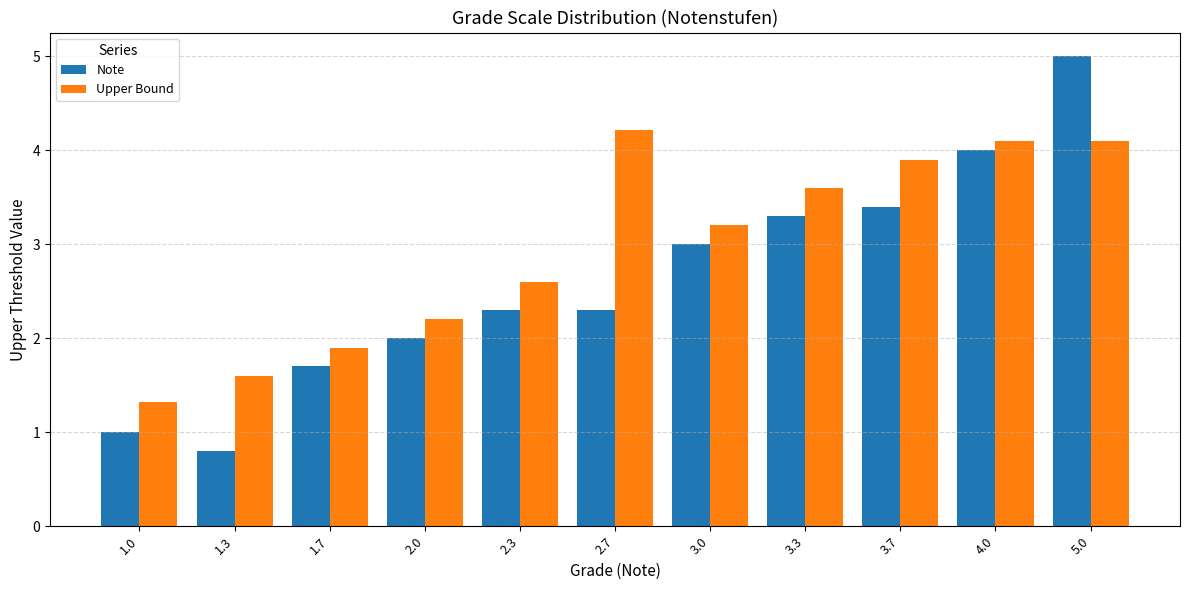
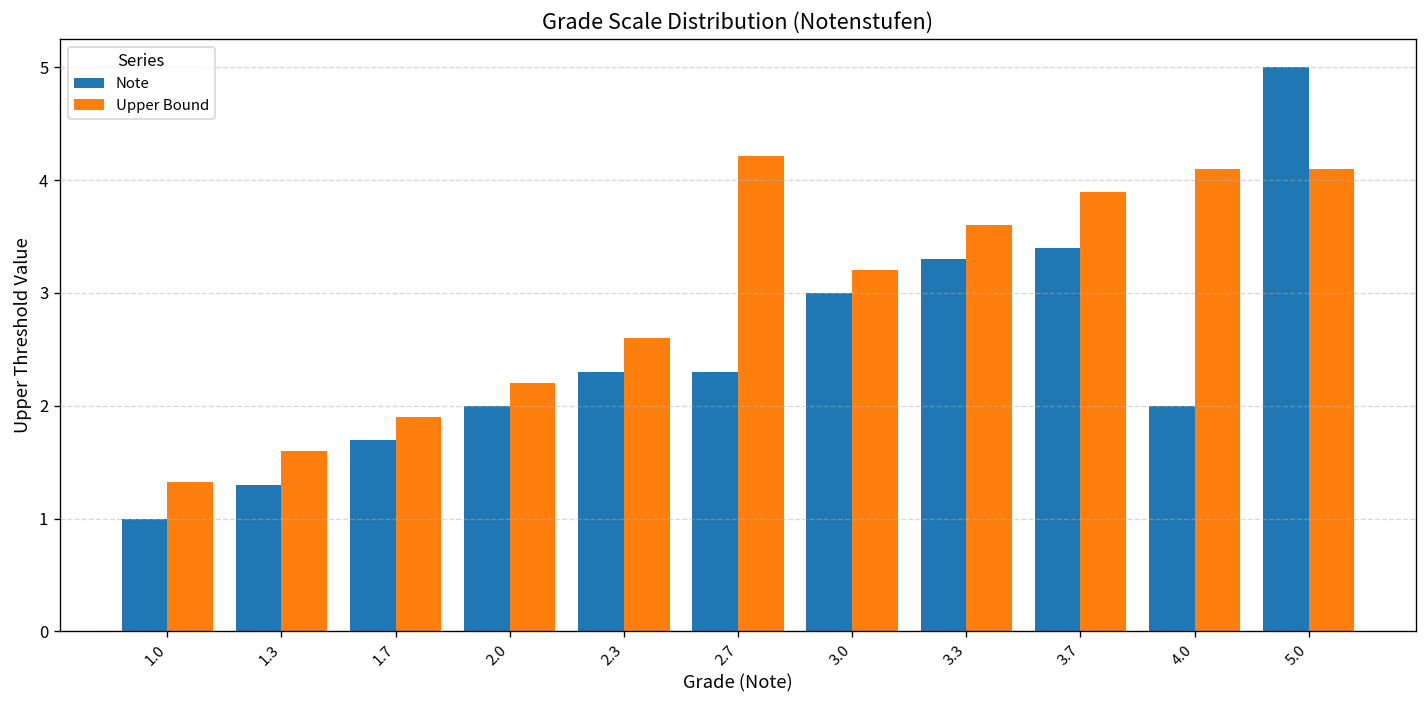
Note, 1.3: 0.8 -> 1.3
Note, 4.0: 4 -> 2
